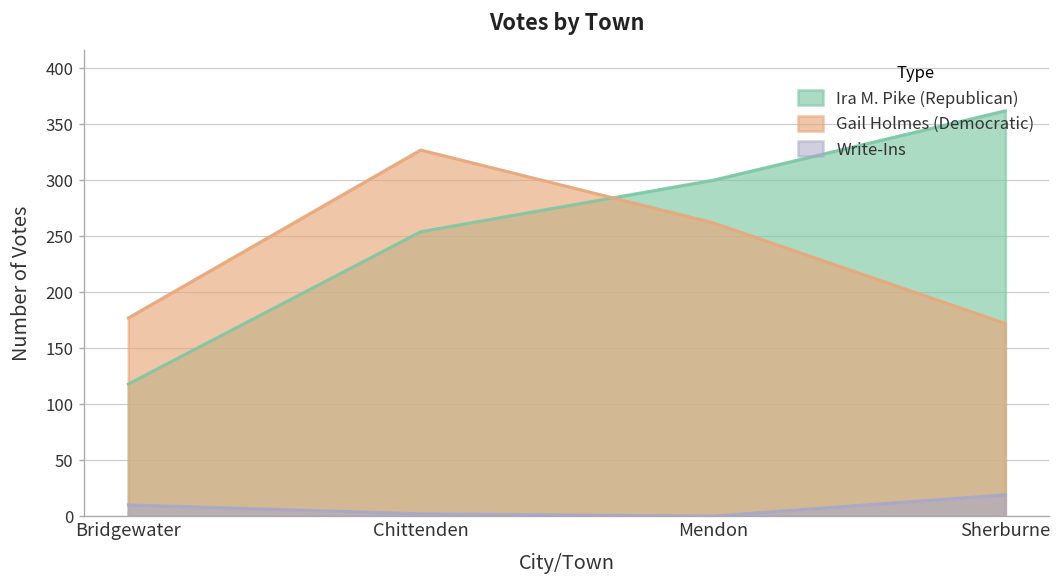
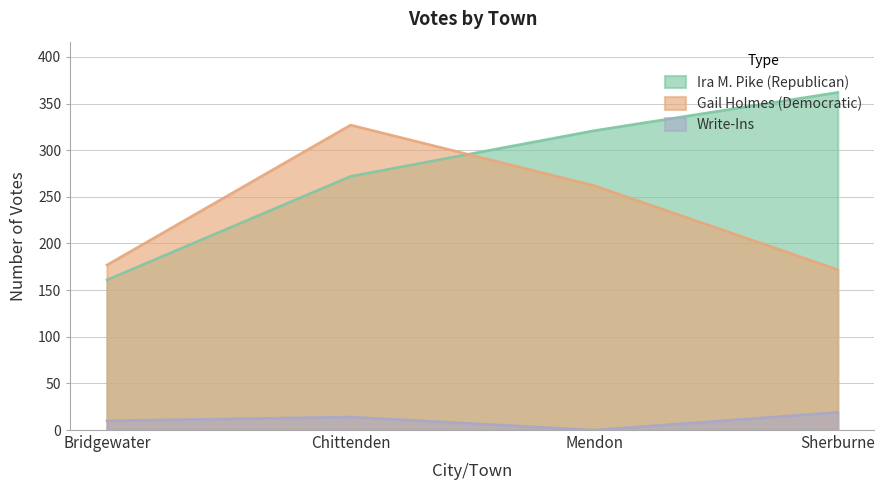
Ira M. Pike (Republican), Bridgewater: 120 -> 160
Ira M. Pike (Republican), Chittenden: 250 -> 270
Write-Ins, Chittenden: 0 -> 10
Ira M. Pike (Republican), Mendon: 300 -> 320
